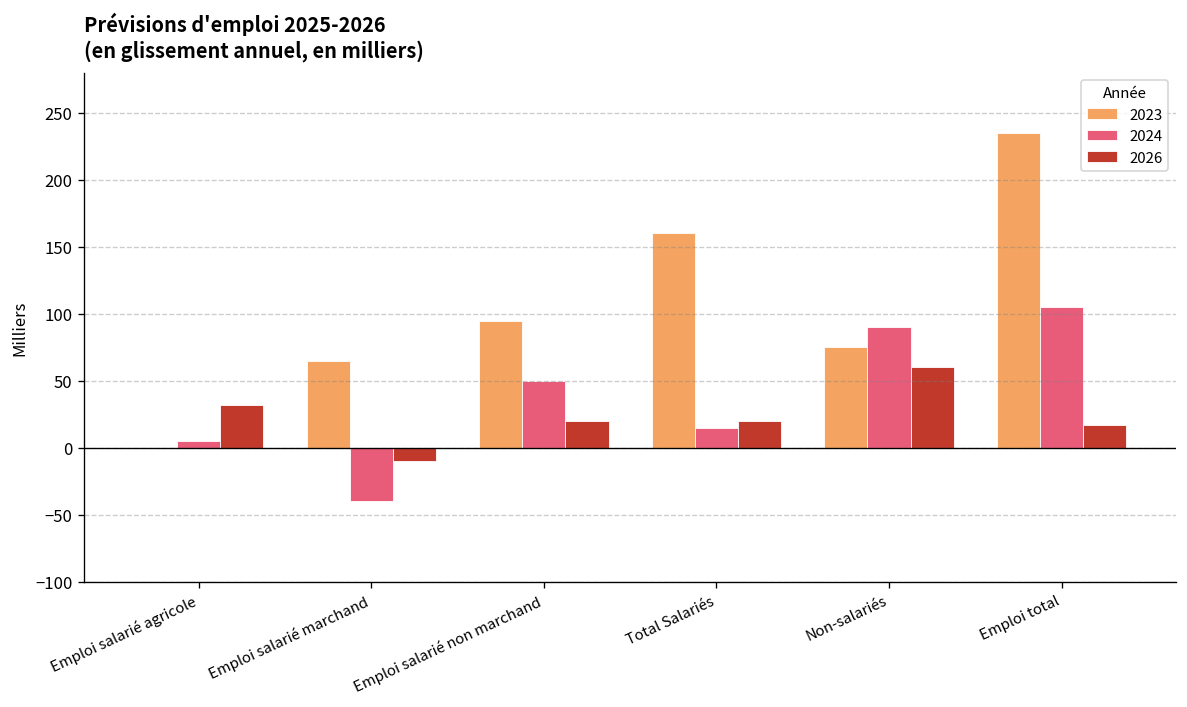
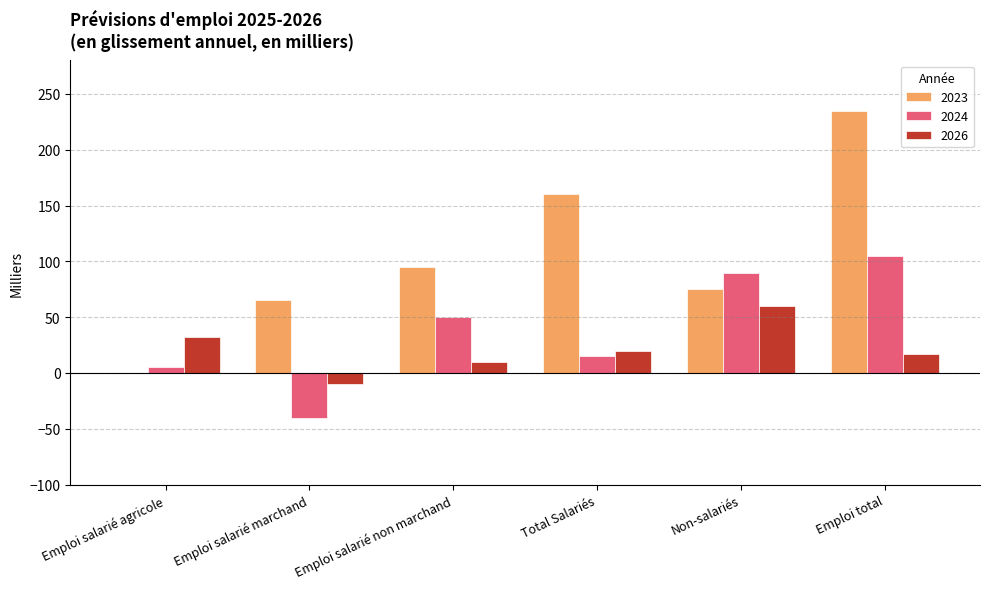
2026, Emploi salarié non marchand: 20 -> 10
